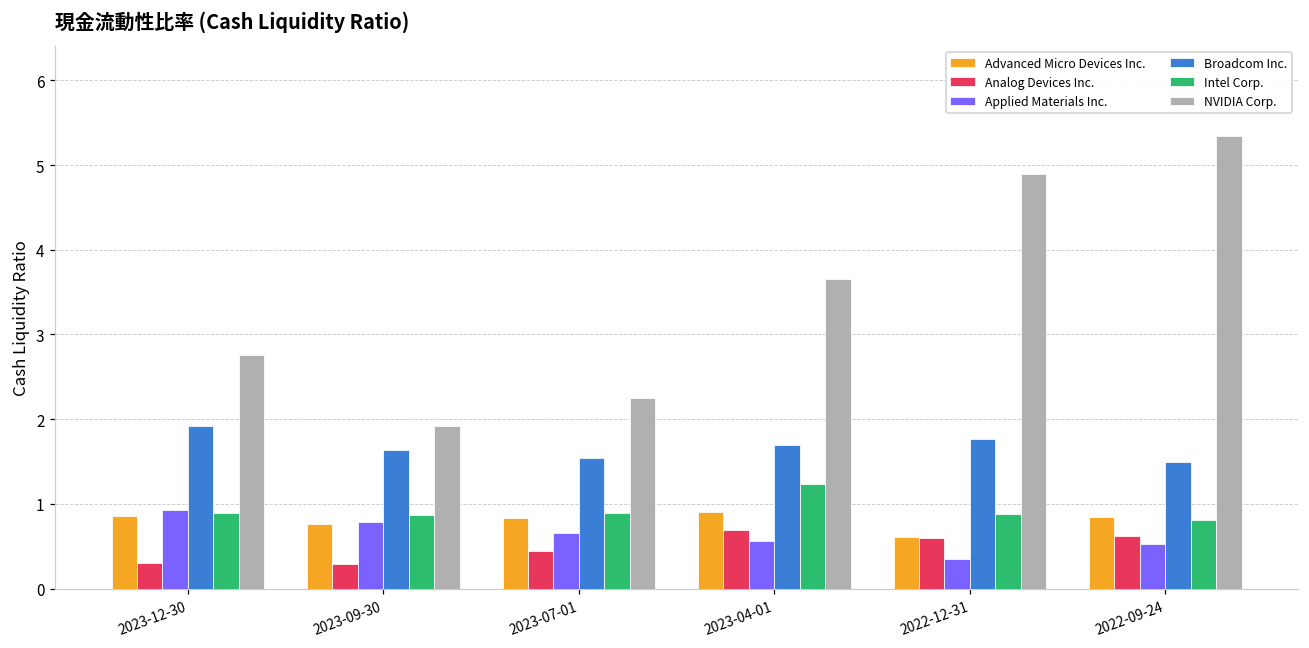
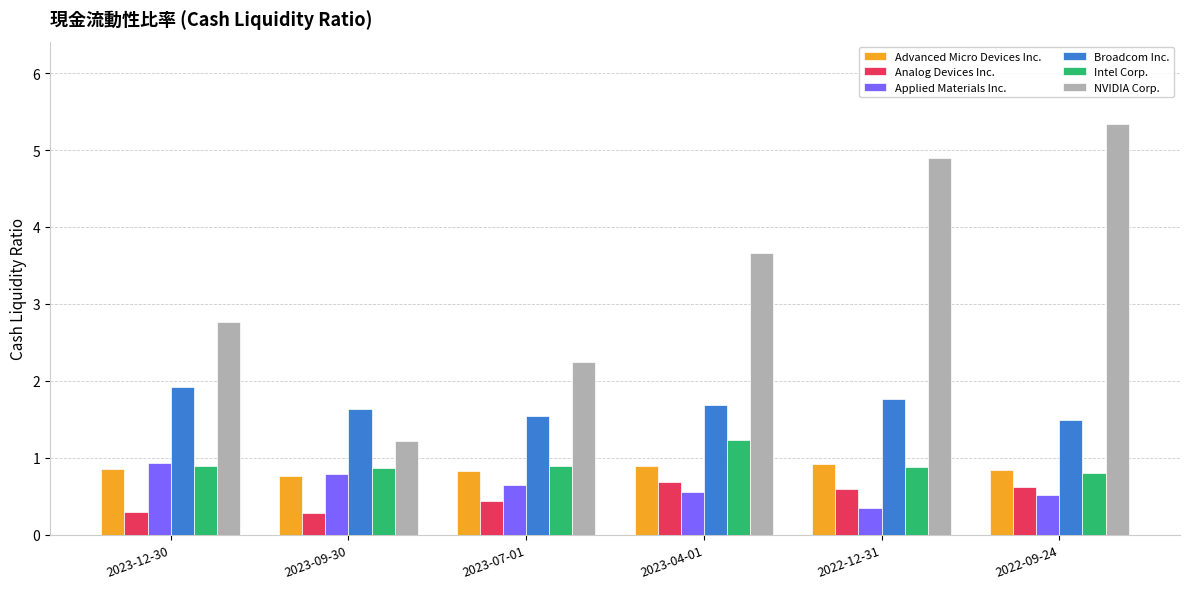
NVIDIA Corp., 2023-09-30: 1.9 -> 1.2
Advanced Micro Devices Inc., 2022-12-31: 0.6 -> 0.9
